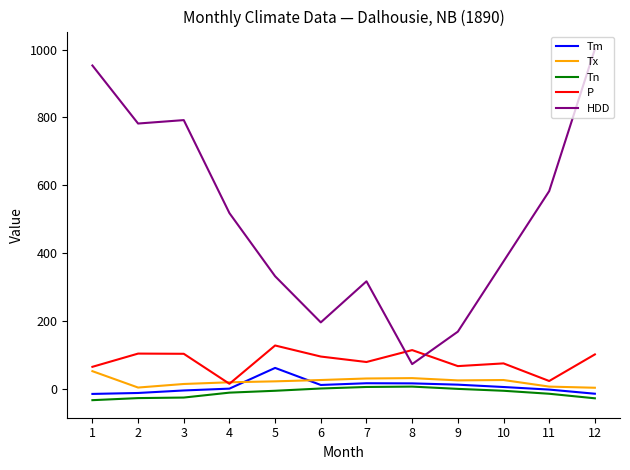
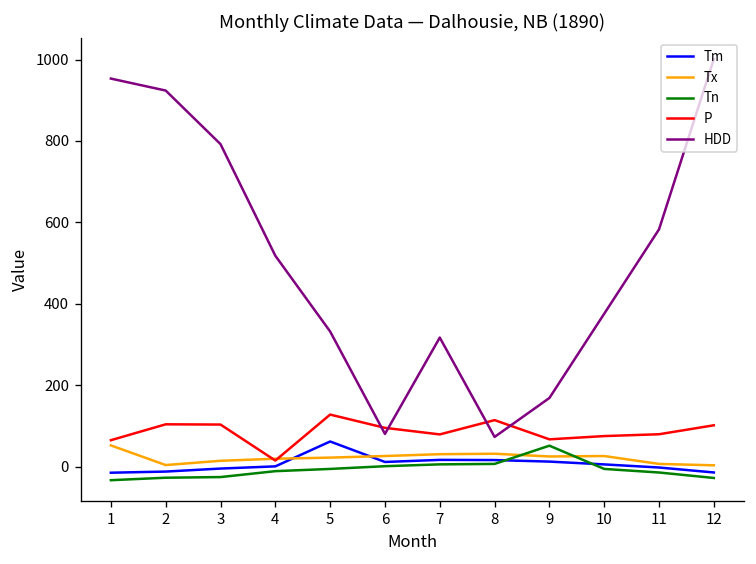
HDD, 2: 780 -> 920
HDD, 6: 200 -> 80
Tn, 9: 0 -> 50
P, 11: 20 -> 80
